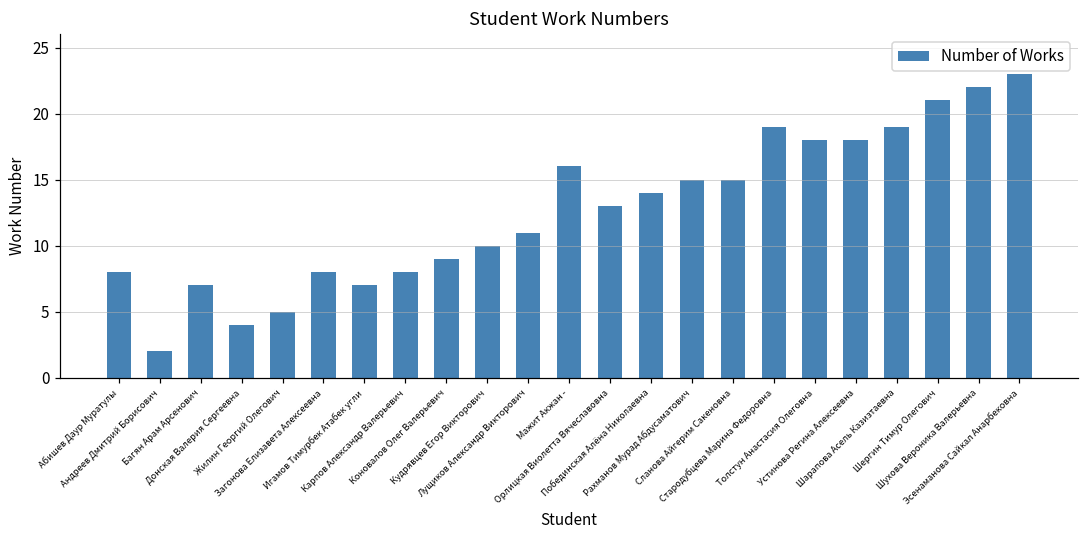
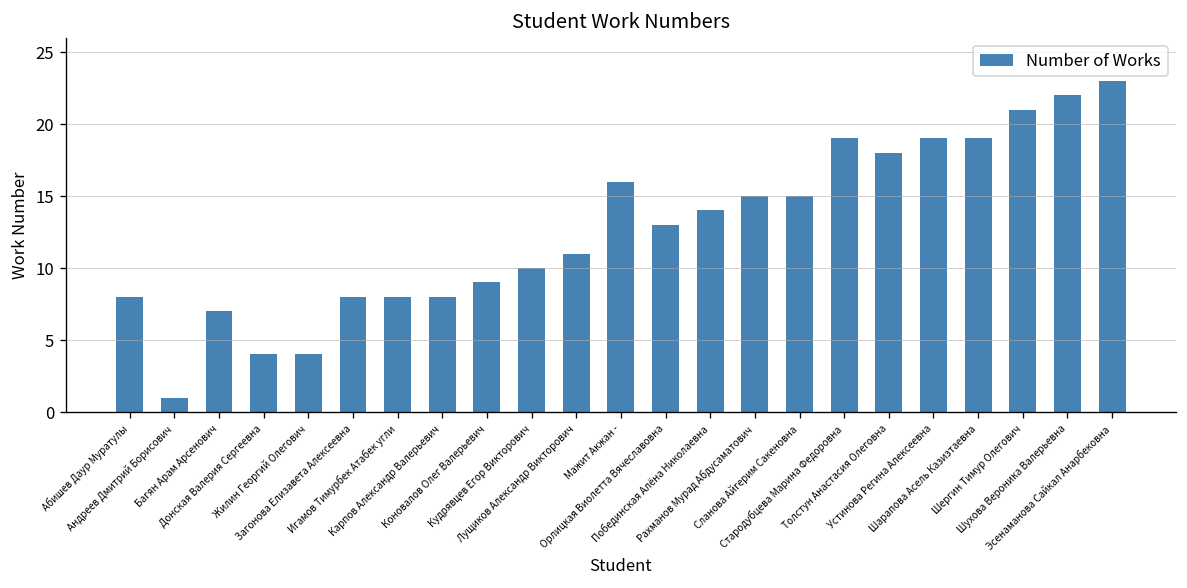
Андреев Дмитрий Борисович: 2 -> 1
Жилин Георгий Олегович: 5 -> 4
Игамов Тимурбек Атабек угли: 7 -> 8
Устинова Регина Алексеевна: 18 -> 19
